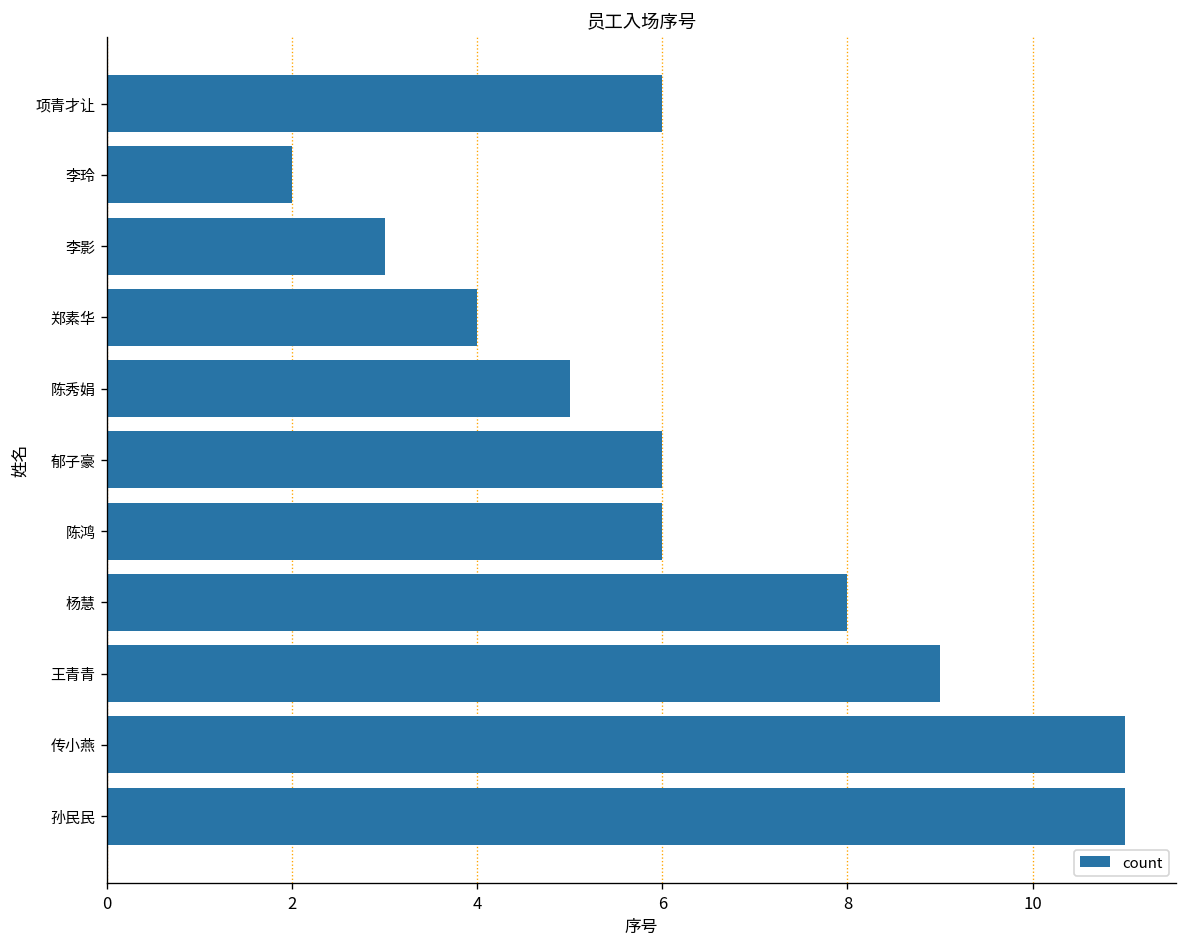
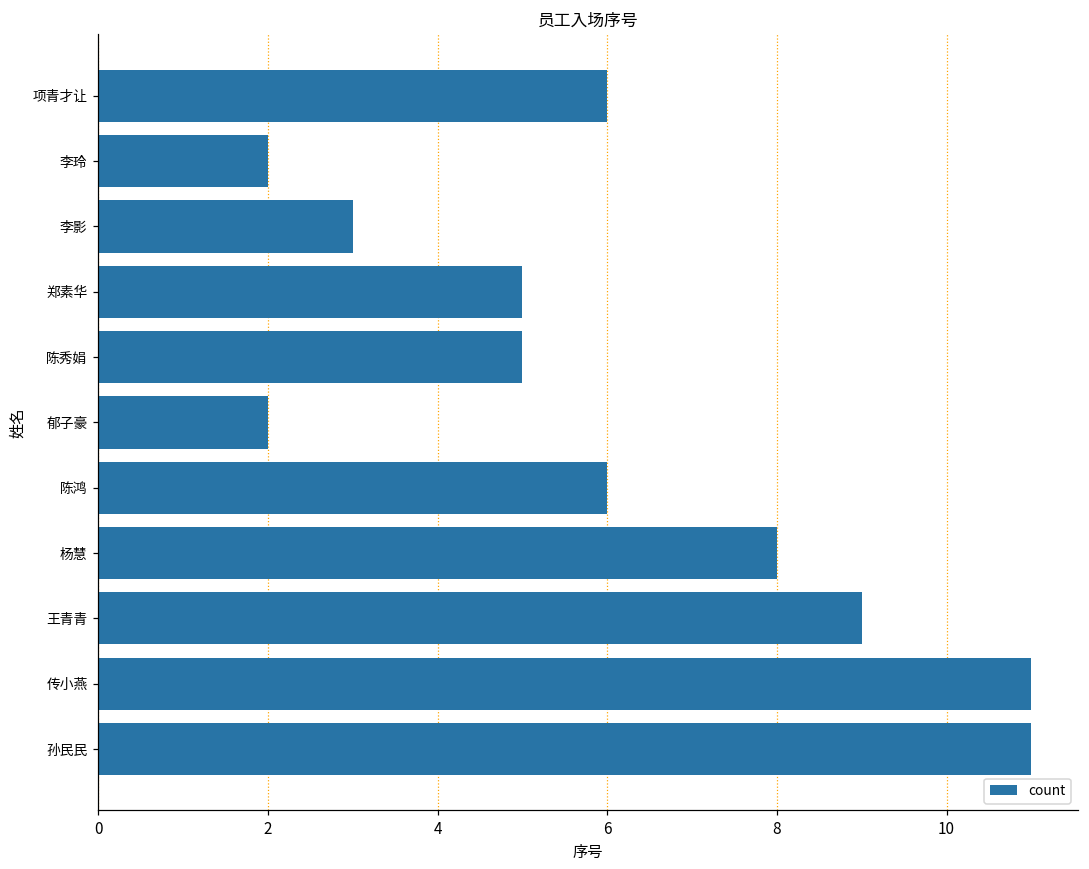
郑素华: 4 -> 5
郁子豪: 6 -> 2
